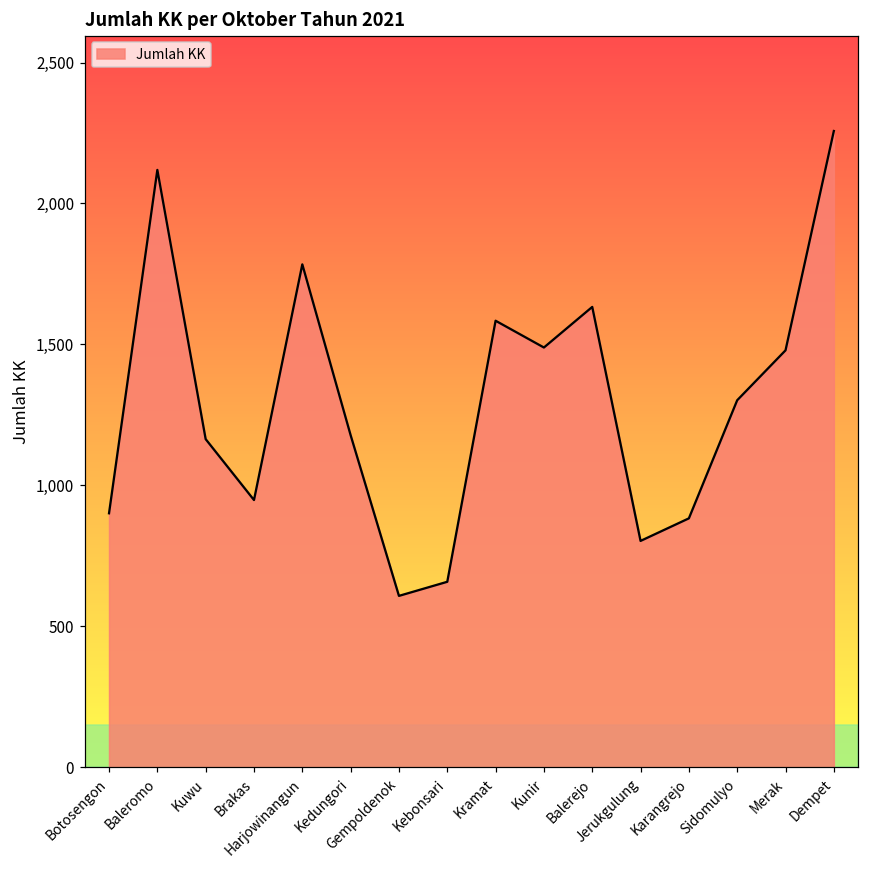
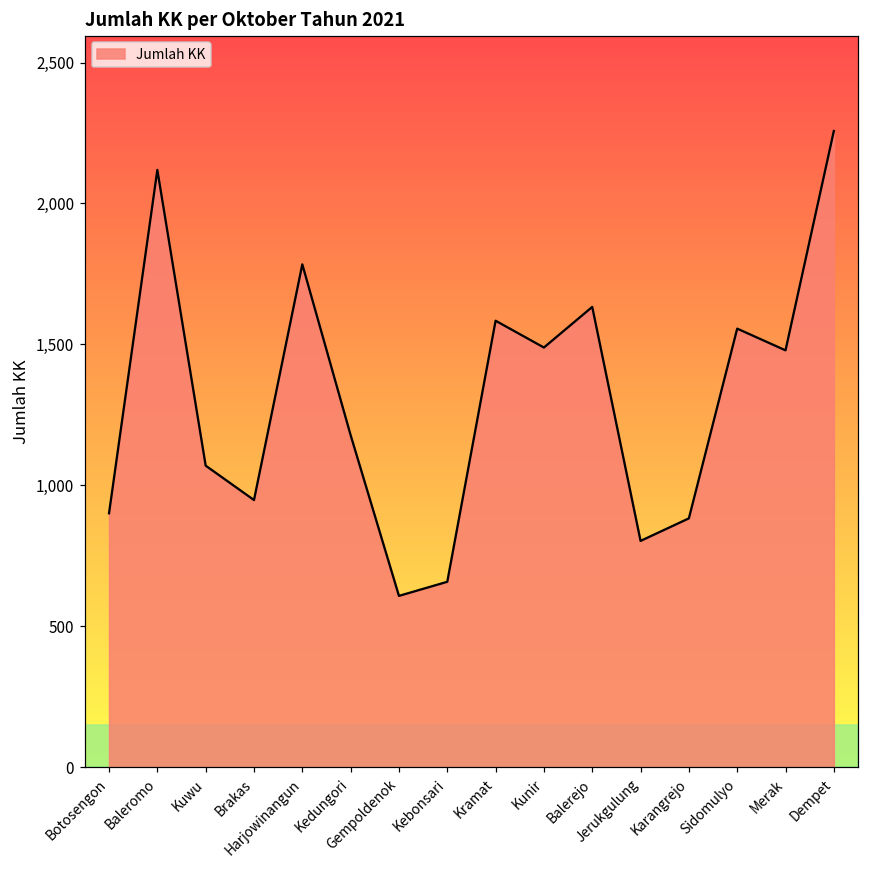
Kuwu: 1,160 -> 1,070
Sidomulyo: 1,300 -> 1,560
